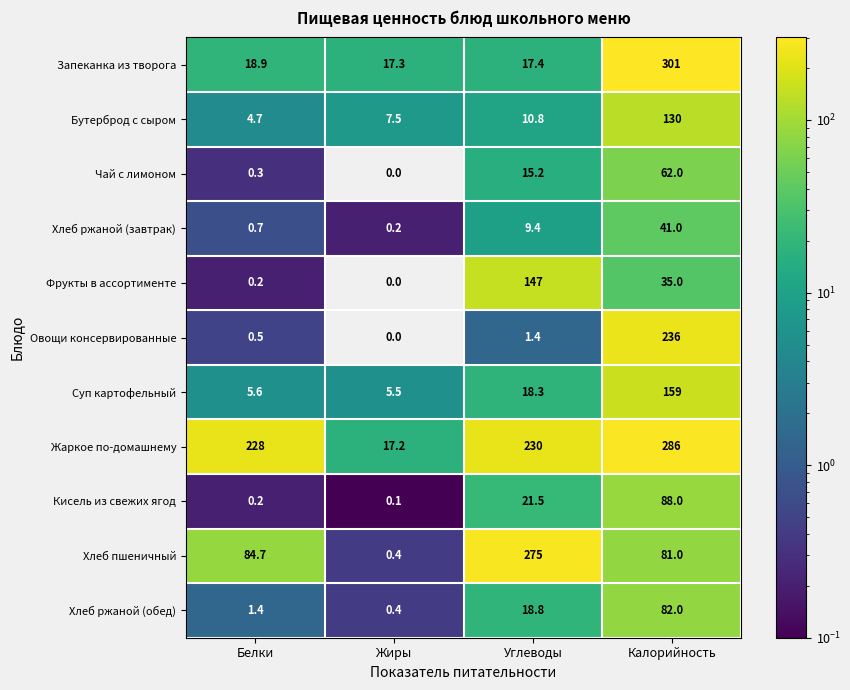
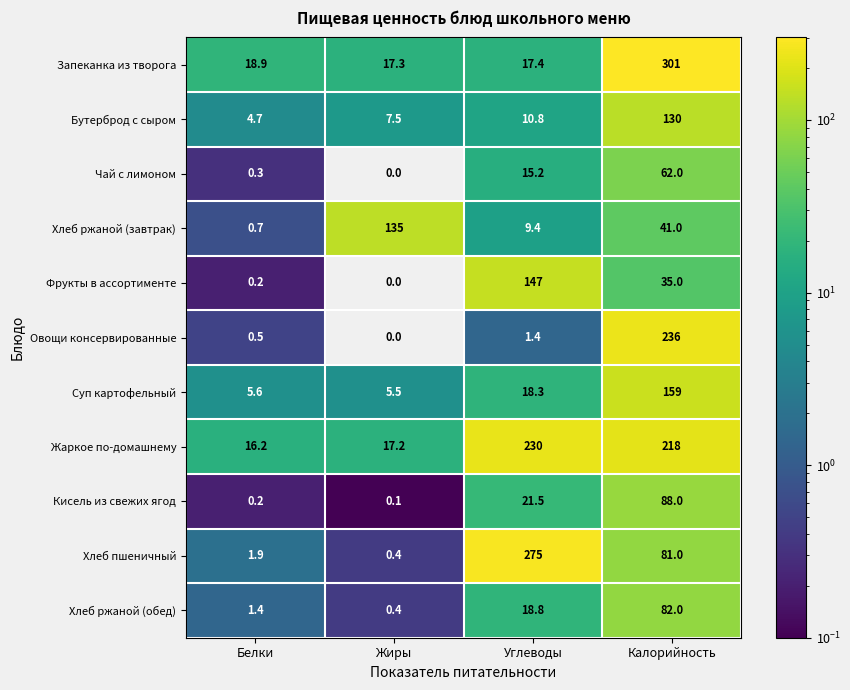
Хлеб ржаной (завтрак), Жиры: 0.2 -> 135
Жаркое по-домашнему, Белки: 228 -> 16.2
Жаркое по-домашнему, Калорийность: 286 -> 218
Хлеб пшеничный, Белки: 84.7 -> 1.9
